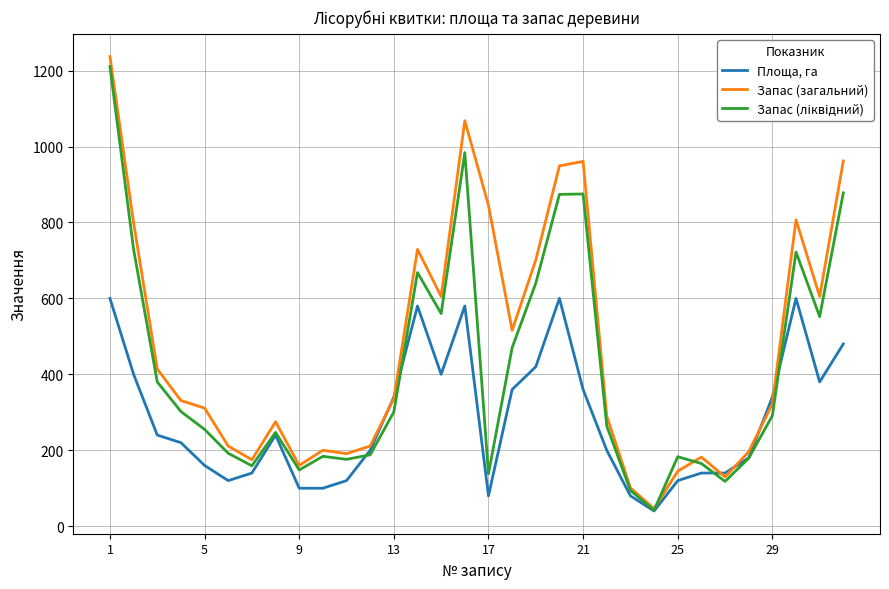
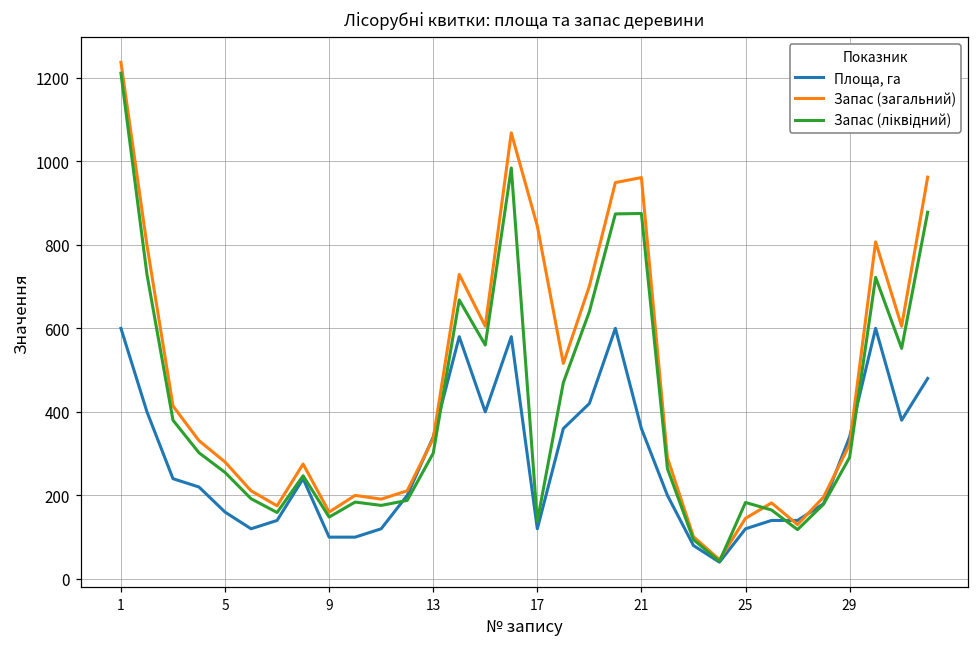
Запас (загальний), 5: 310 -> 280
Площа, га, 17: 80 -> 120
